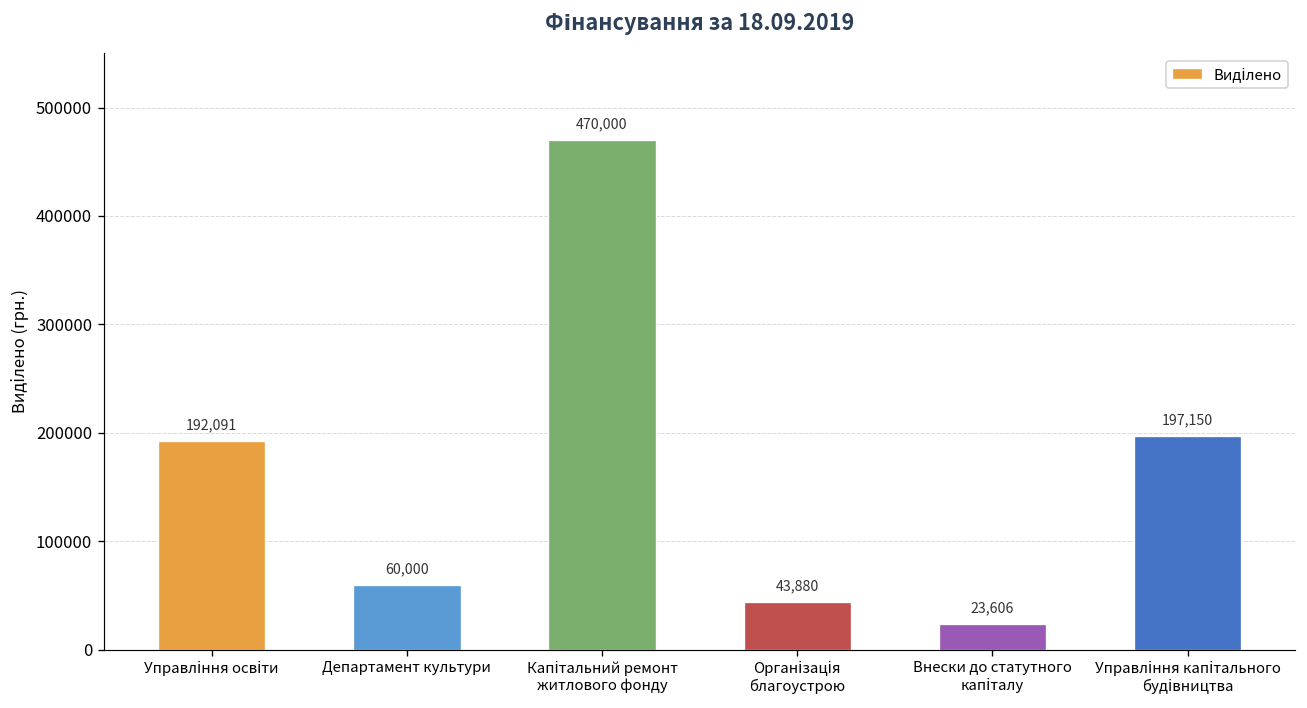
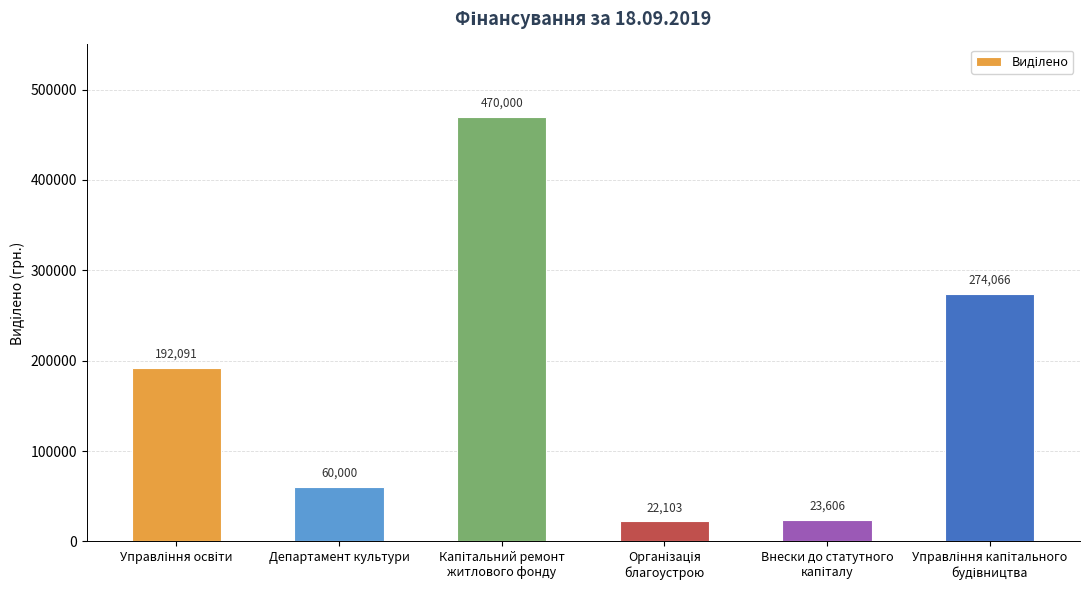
Організація благоустрою: 43,880 -> 22,103
Управління капітального будівництва: 197,150 -> 274,066
